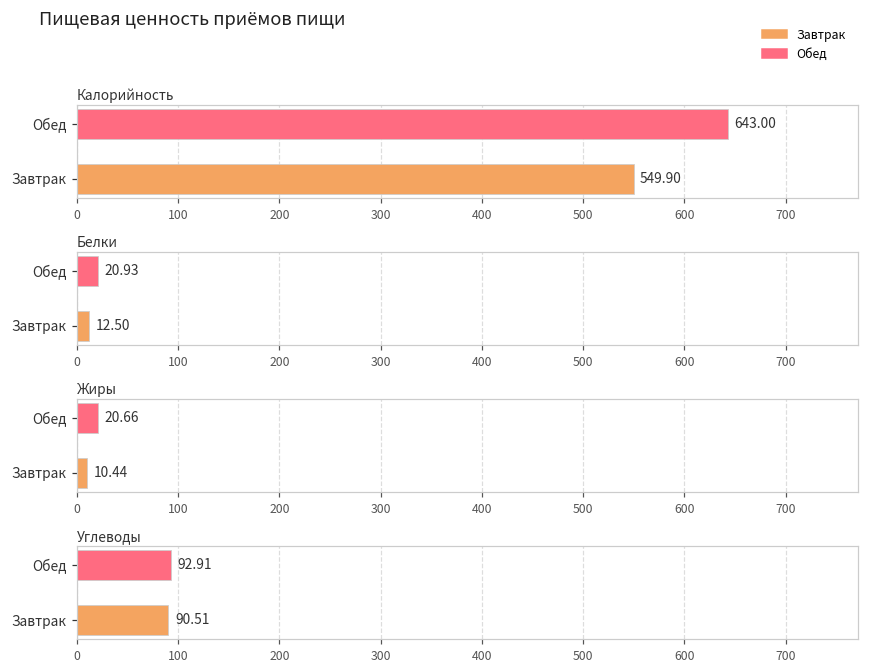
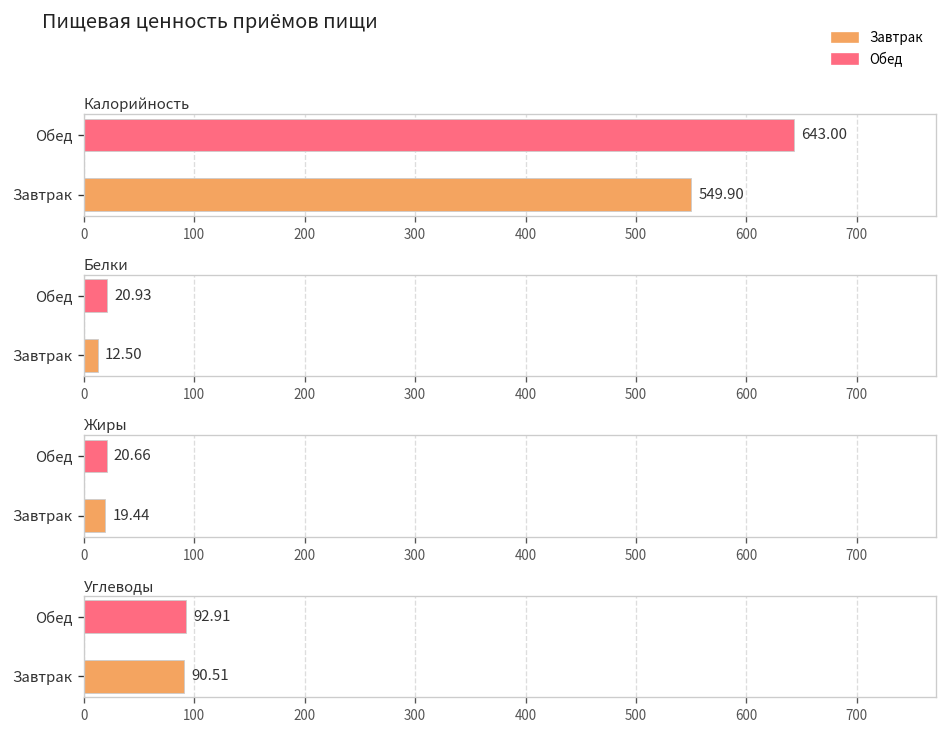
Жиры, Завтрак: 10.44 -> 19.44
